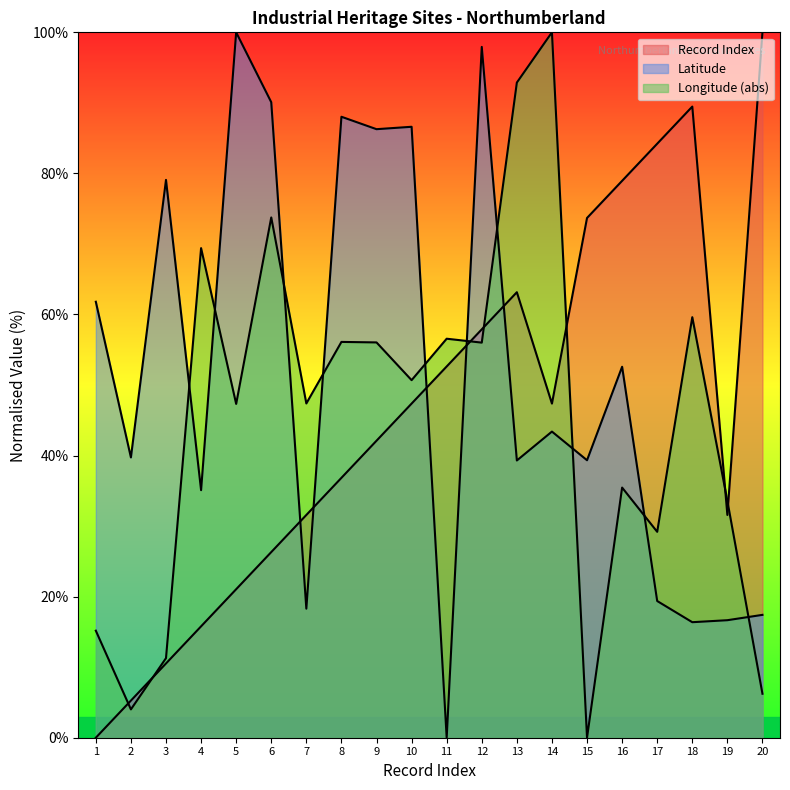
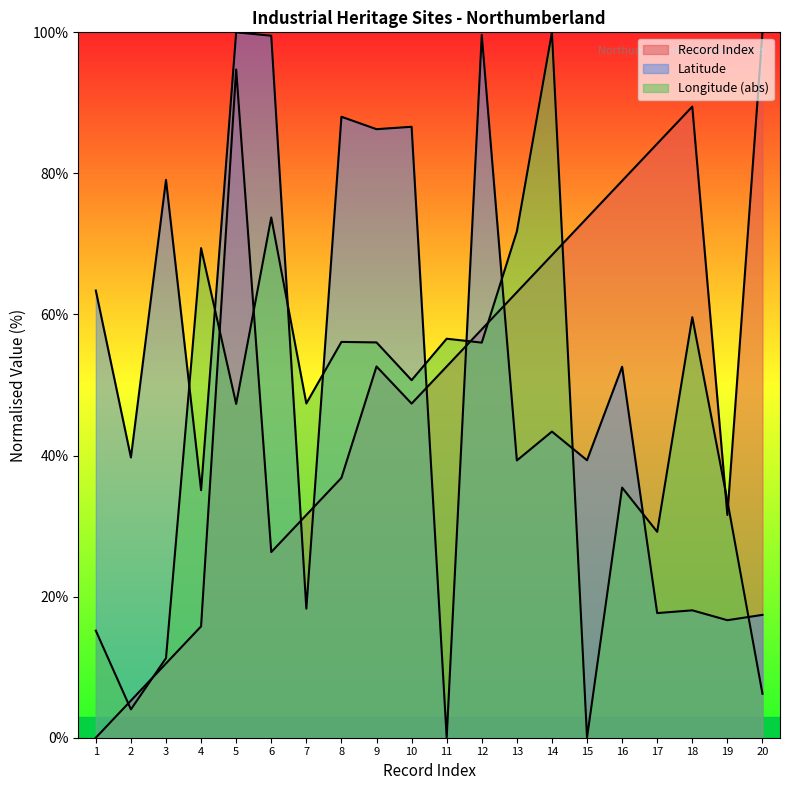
Latitude, 1: 62% -> 63%
Record Index, 5: 21% -> 95%
Latitude, 6: 90% -> 100%
Record Index, 9: 42% -> 53%
Latitude, 12: 98% -> 100%
Longitude (abs), 13: 93% -> 72%
Record Index, 14: 47% -> 68%
Latitude, 17: 19% -> 18%
Latitude, 18: 16% -> 18%
